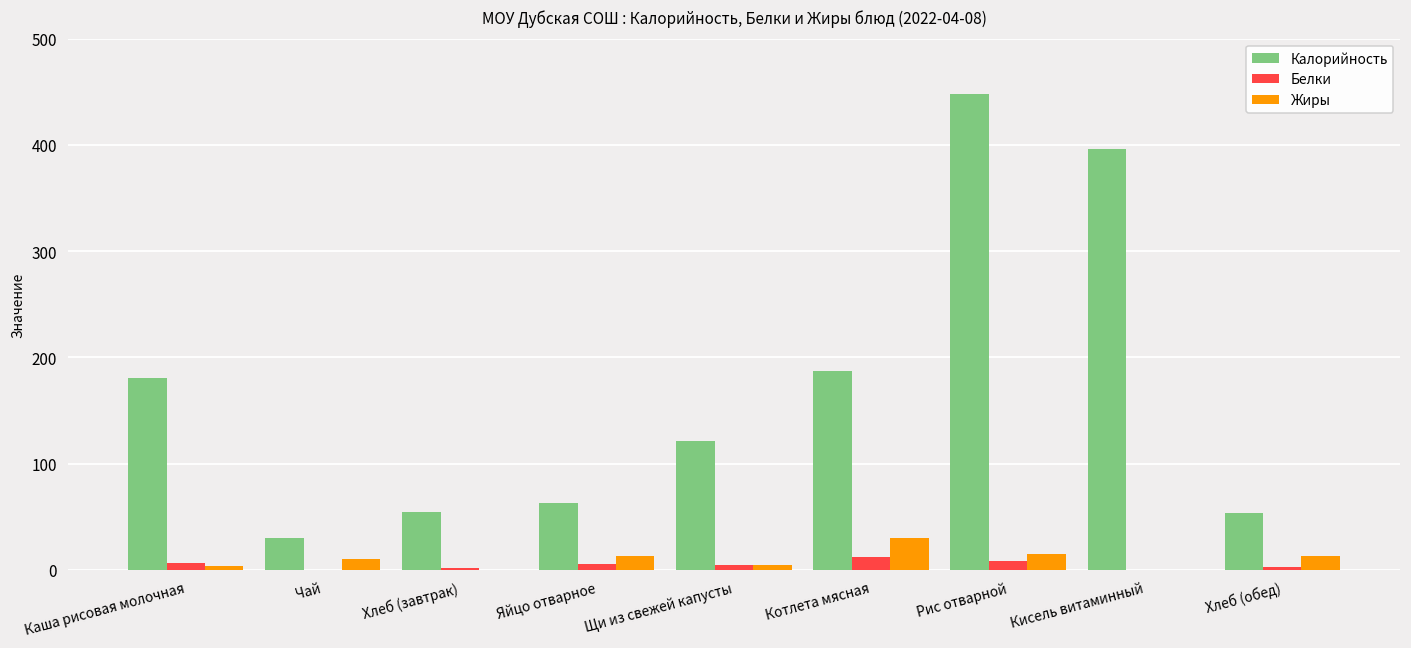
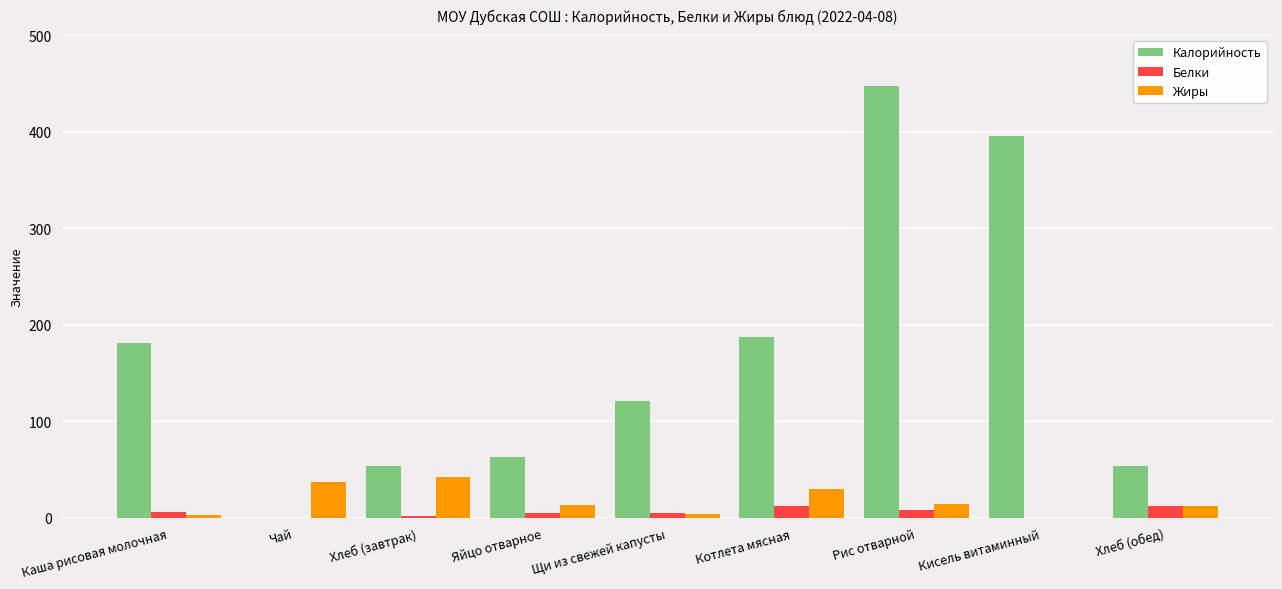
Калорийность, Чай: 30 -> 0
Жиры, Чай: 10 -> 40
Жиры, Хлеб (завтрак): 0 -> 40
Белки, Хлеб (обед): 0 -> 10
